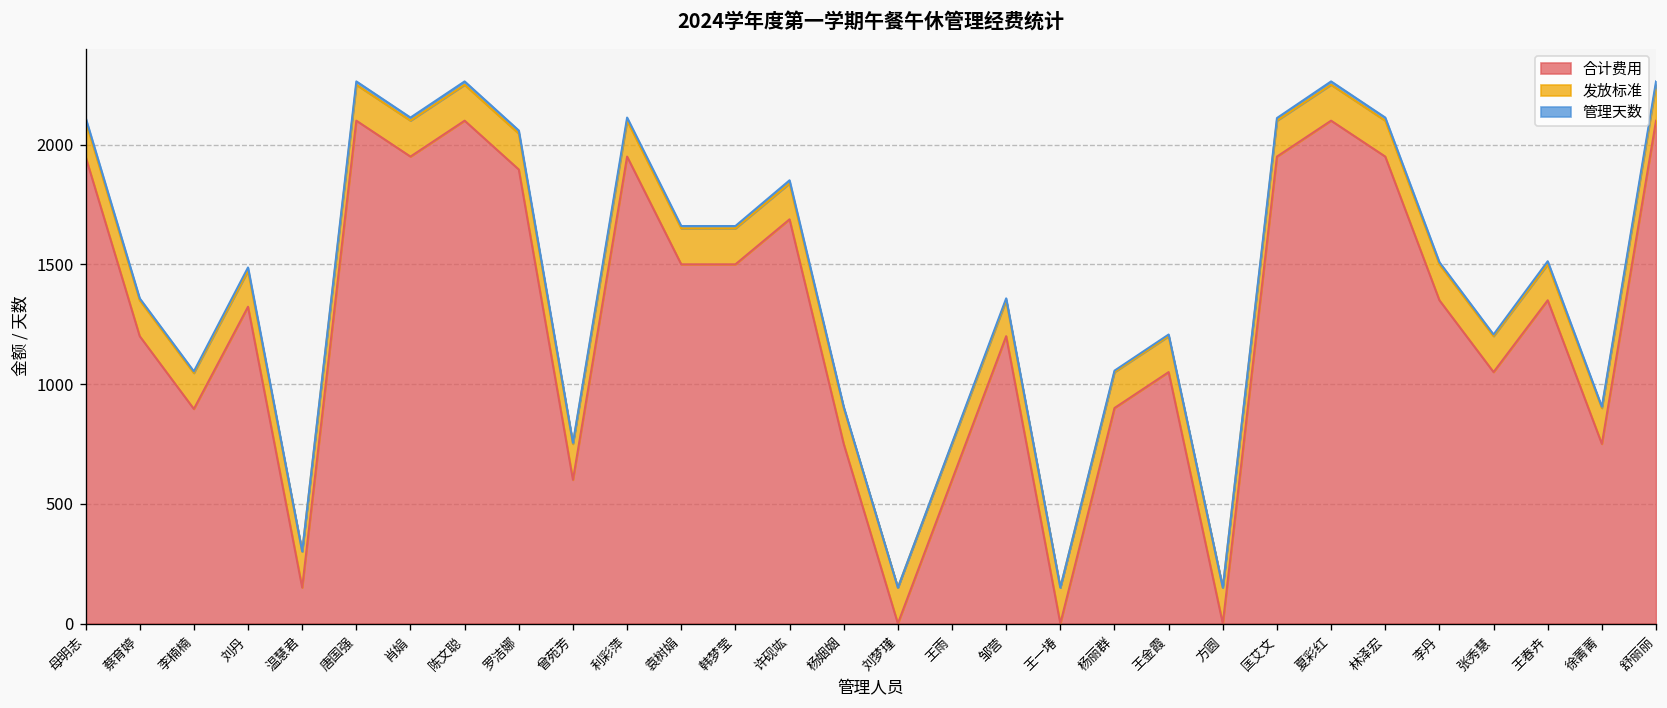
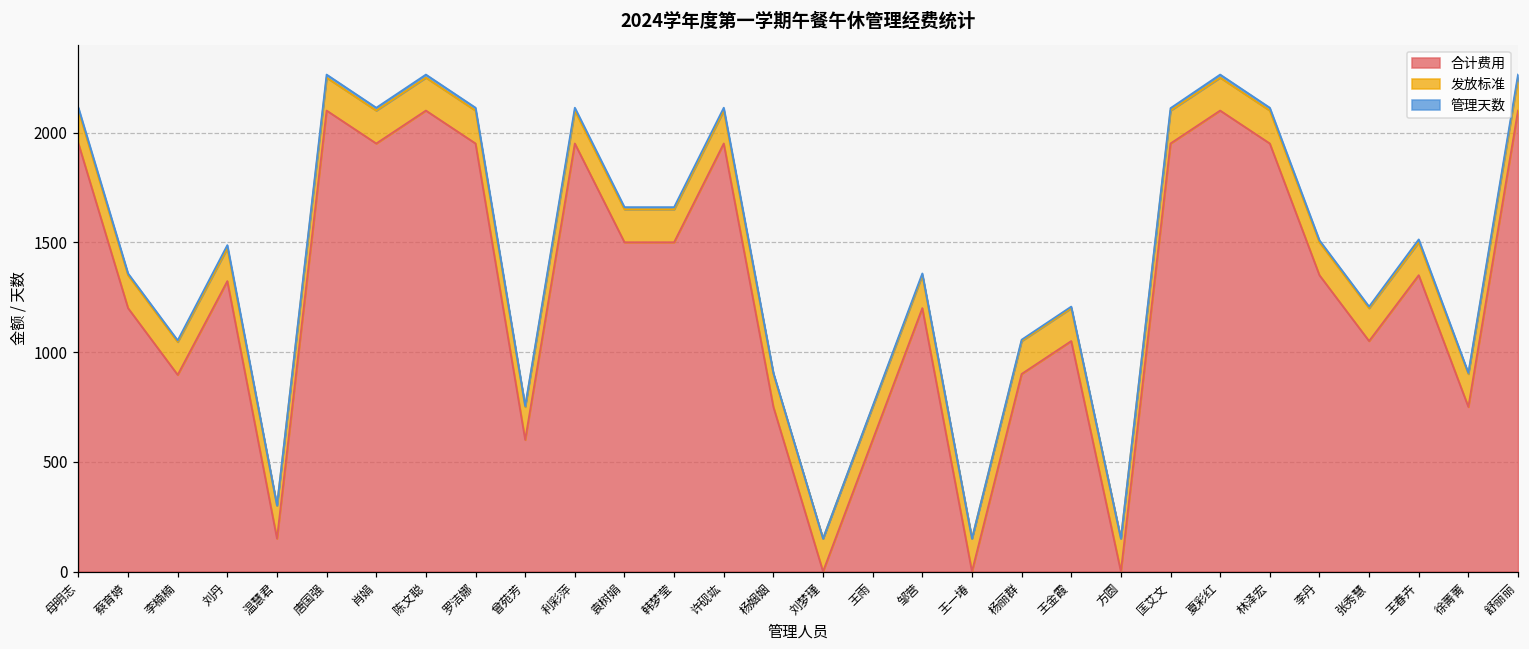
合计费用, 罗洁娜: 1900 -> 1950
合计费用, 许砚竑: 1690 -> 1950
